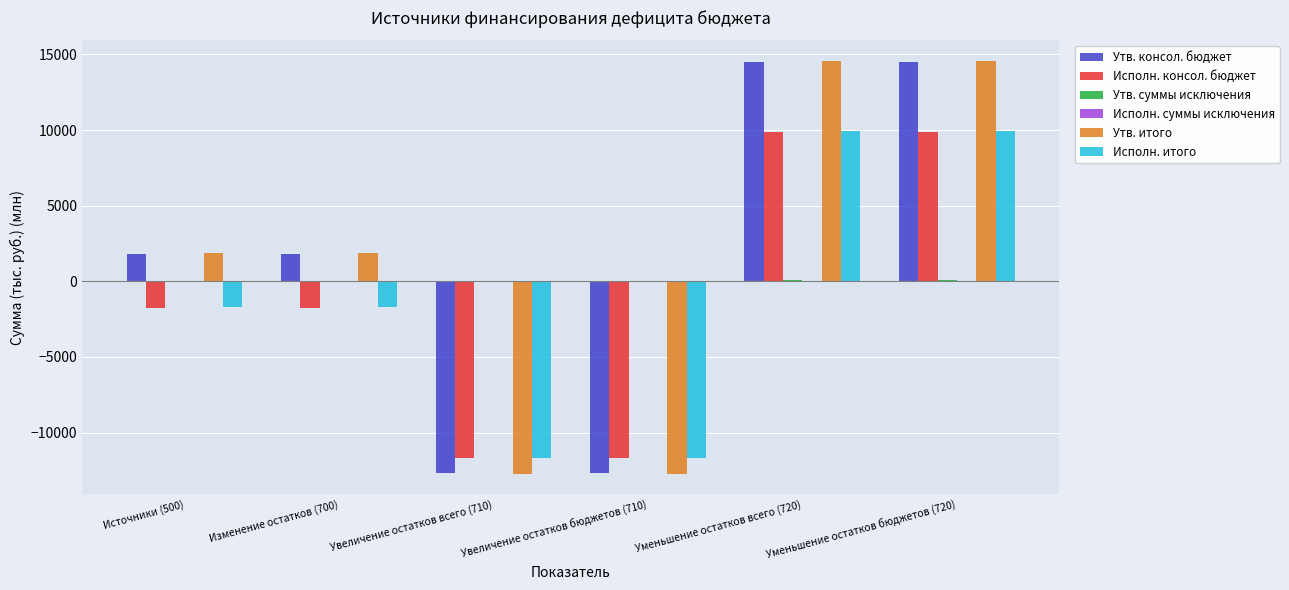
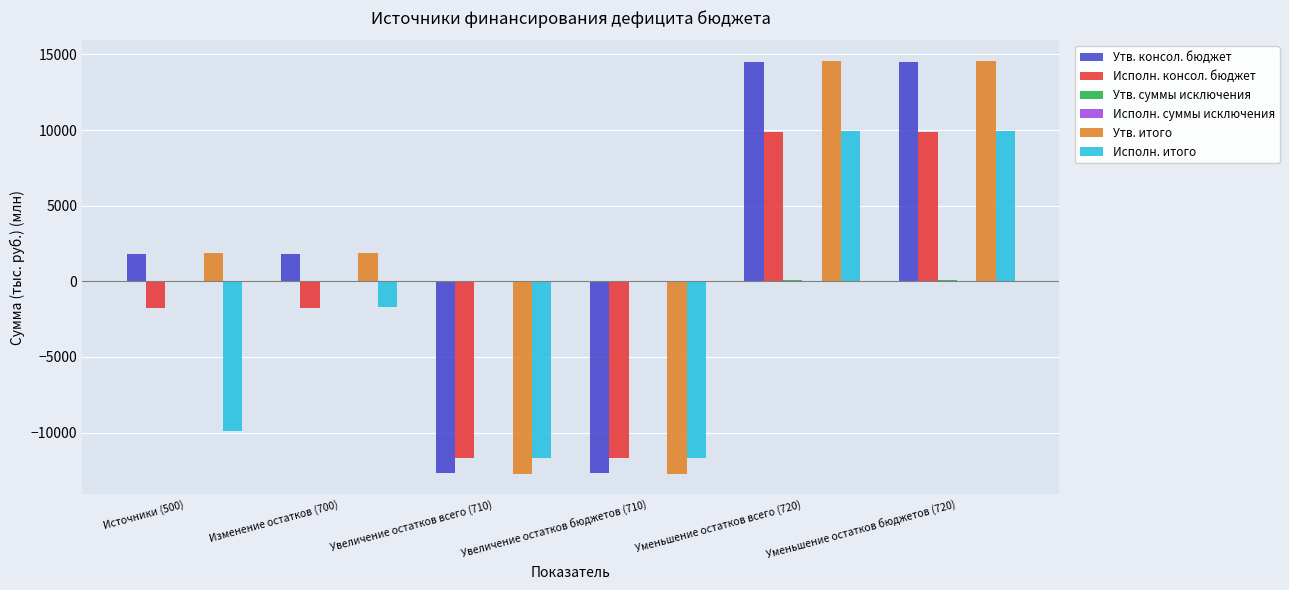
Исполн. итого, Источники (500): -1700 -> -9900
